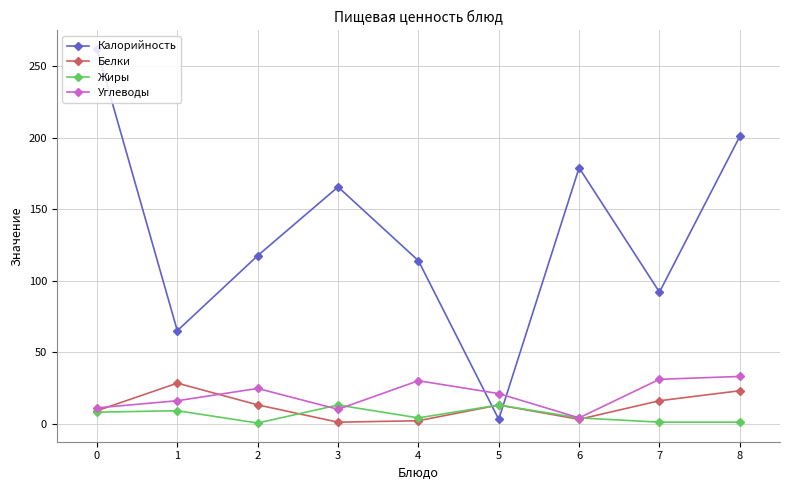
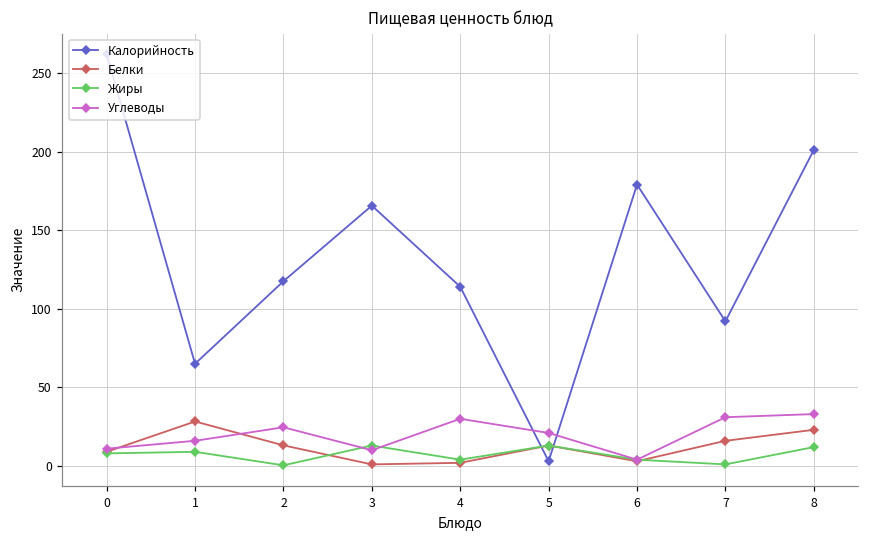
Жиры, 8: 1 -> 12
